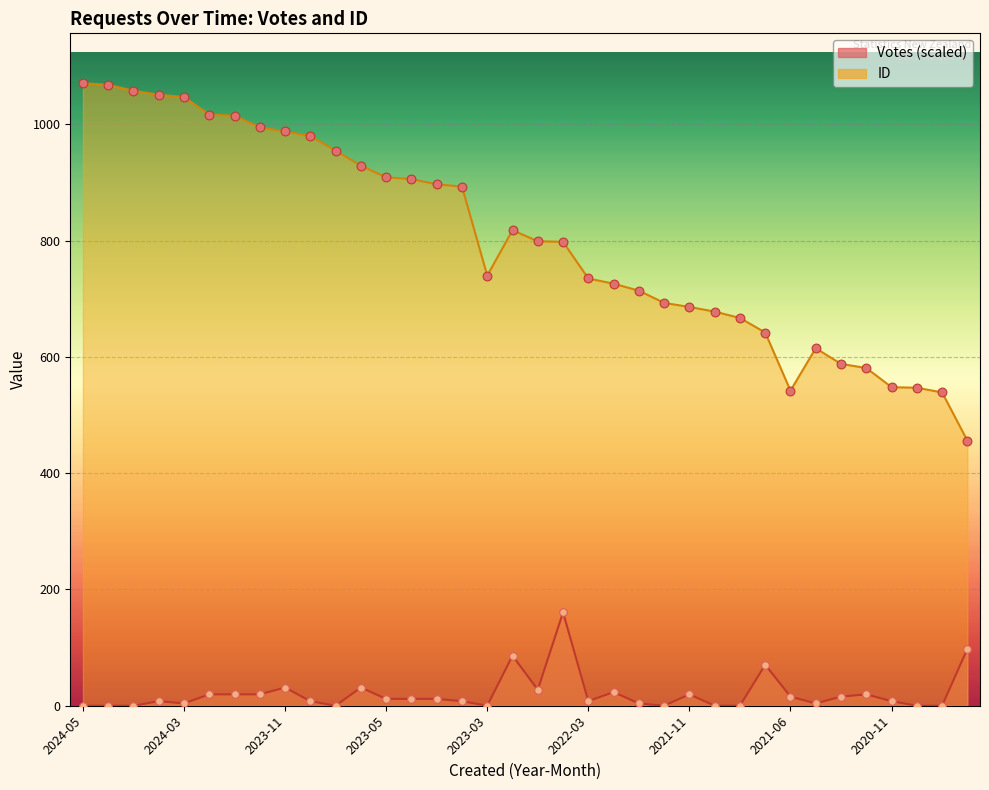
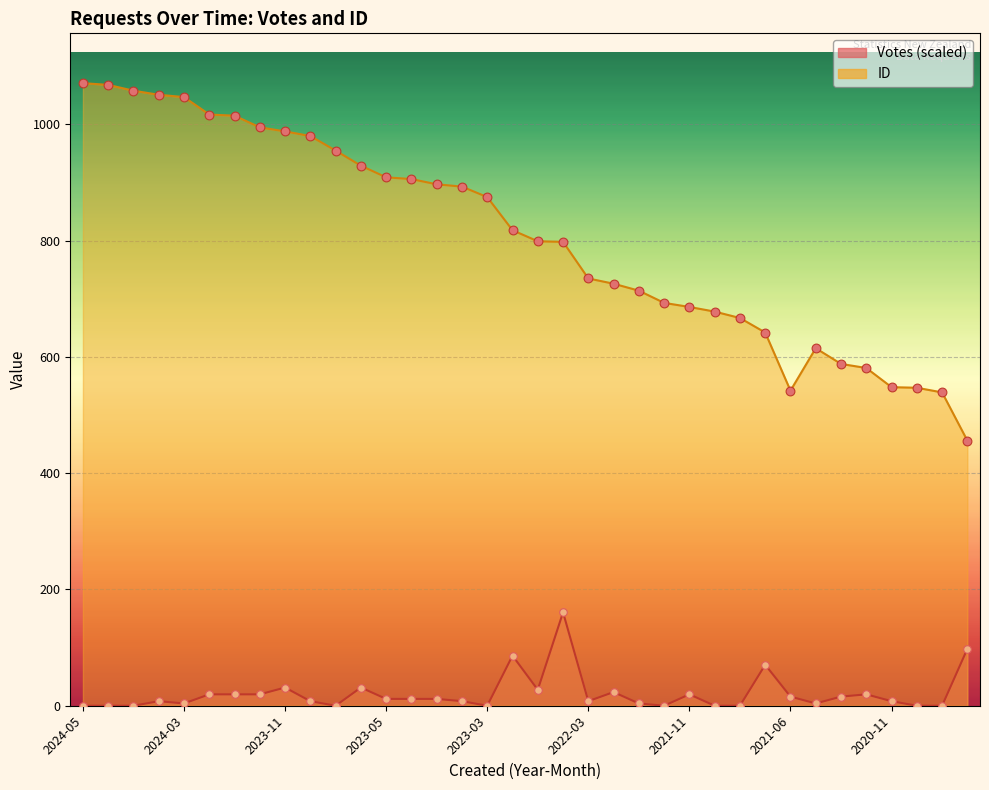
ID, 2023-03: 740 -> 880
